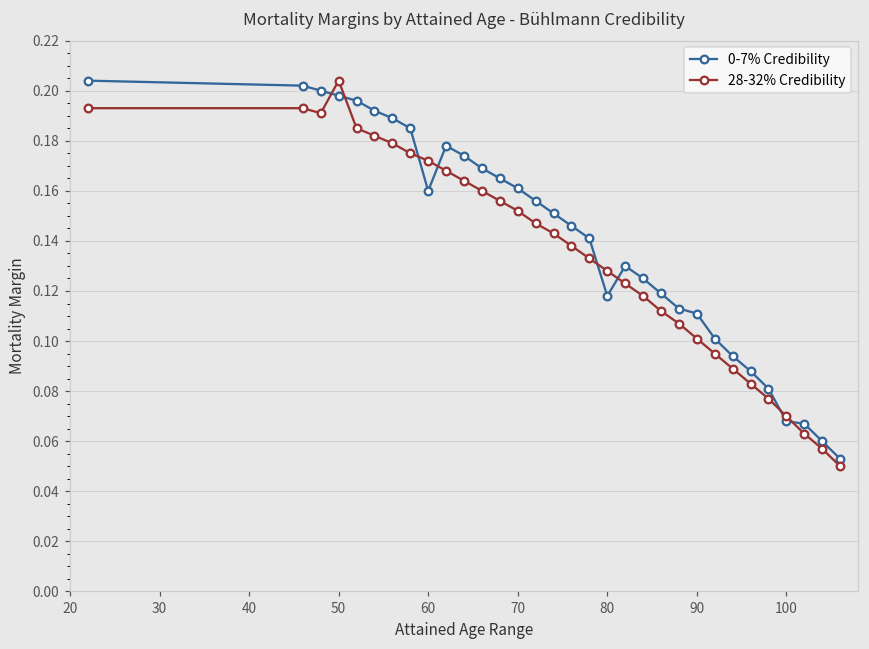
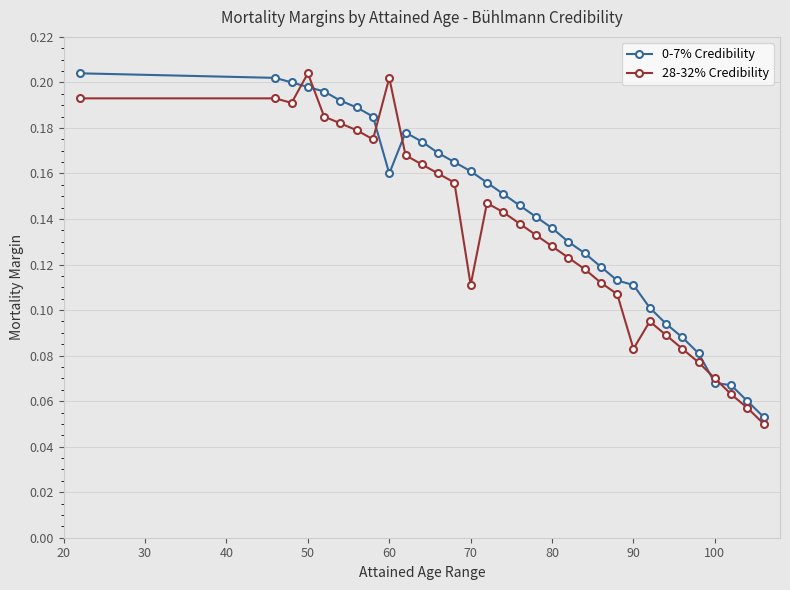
28-32% Credibility, 60: 0.172 -> 0.202
28-32% Credibility, 70: 0.152 -> 0.111
0-7% Credibility, 80: 0.118 -> 0.136
28-32% Credibility, 90: 0.101 -> 0.083
